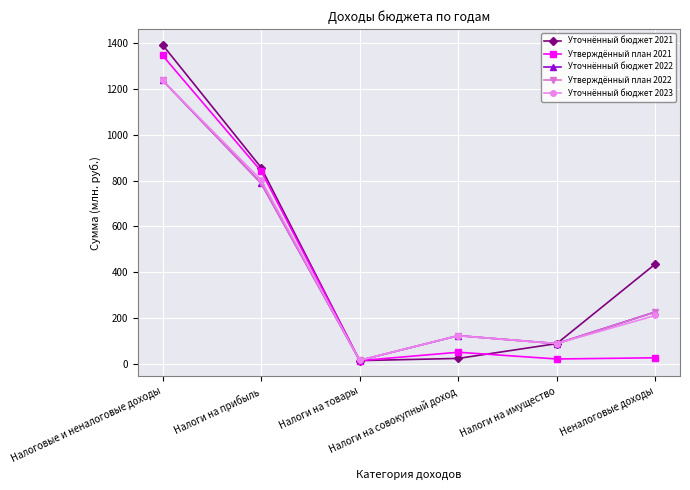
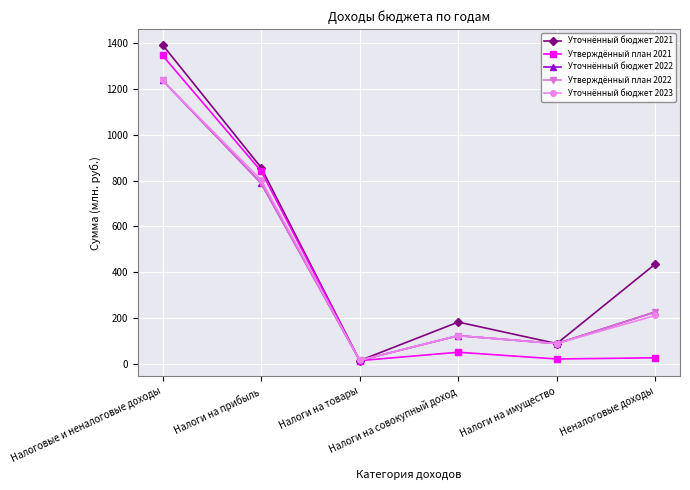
Уточнённый бюджет 2021, Налоги на совокупный доход: 20 -> 180
